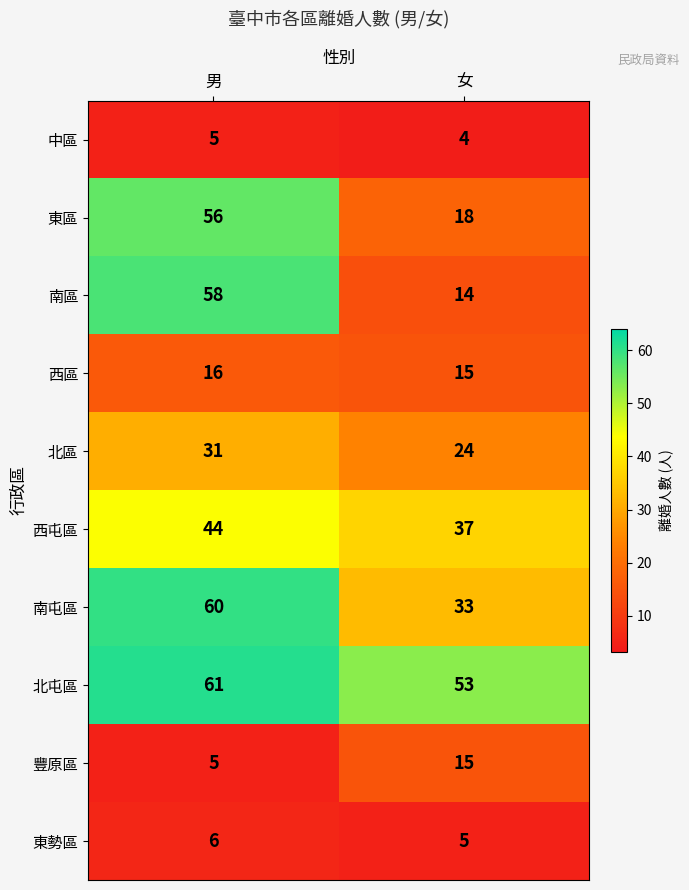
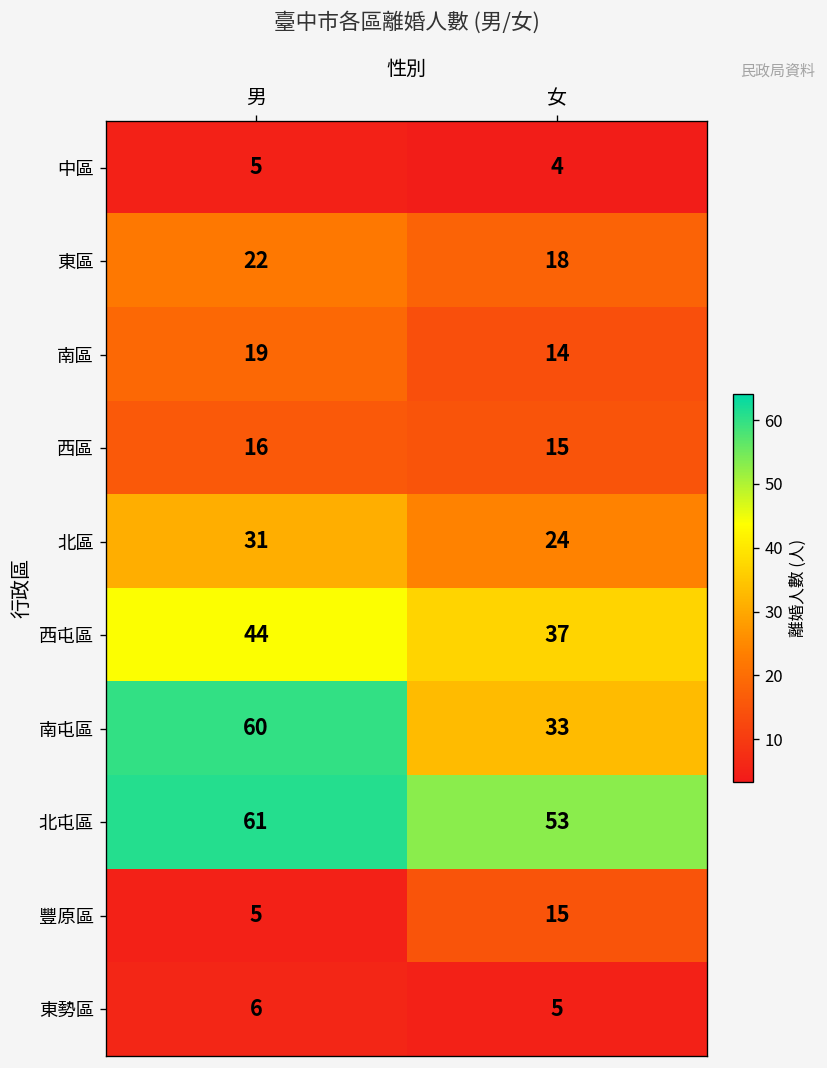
東區, 男: 56 -> 22
南區, 男: 58 -> 19
